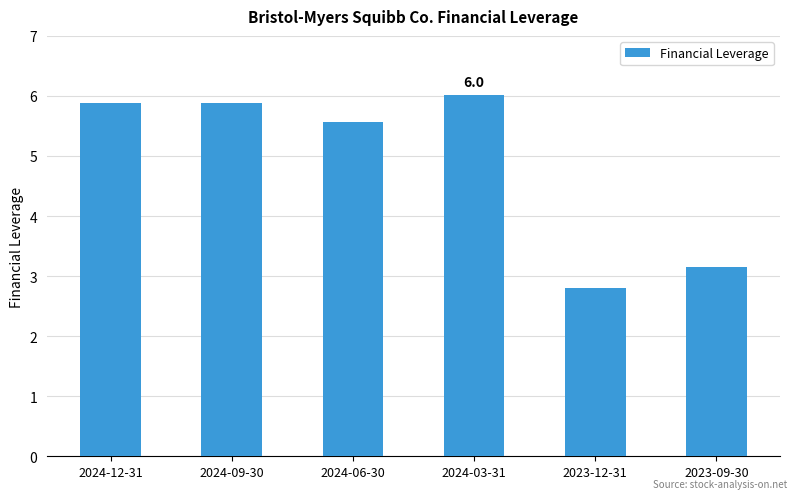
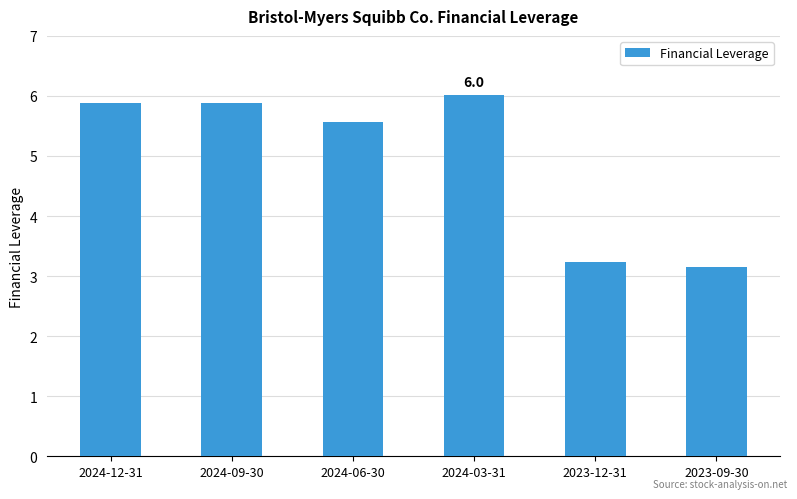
2023-12-31: 2.8 -> 3.2
